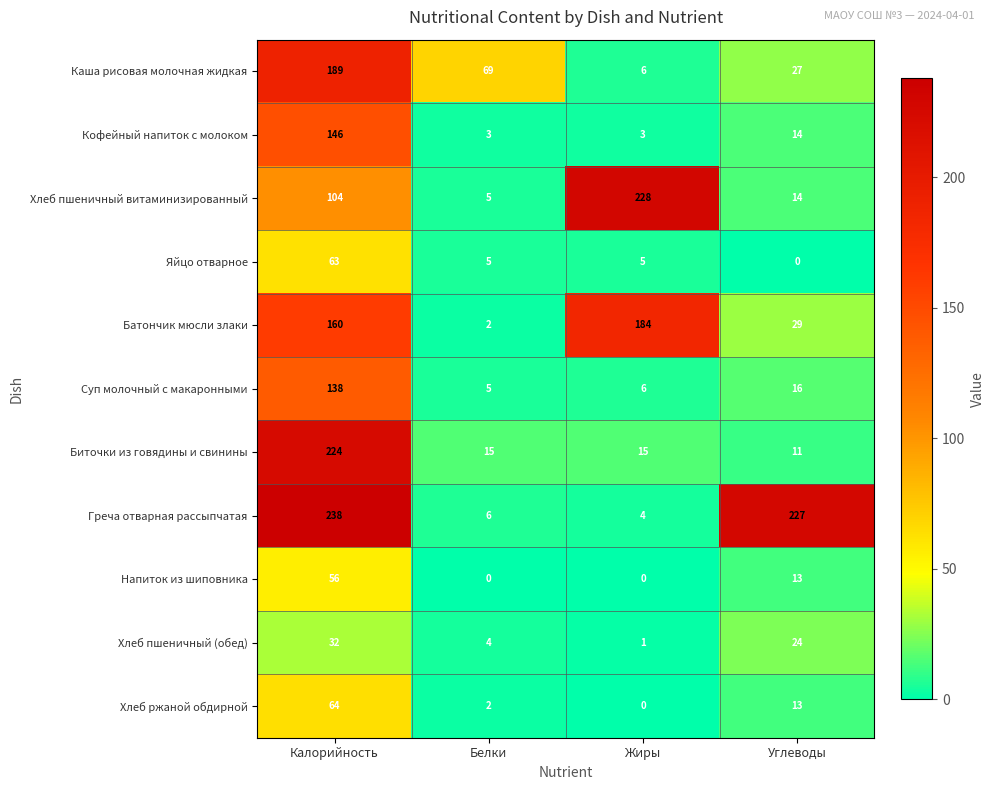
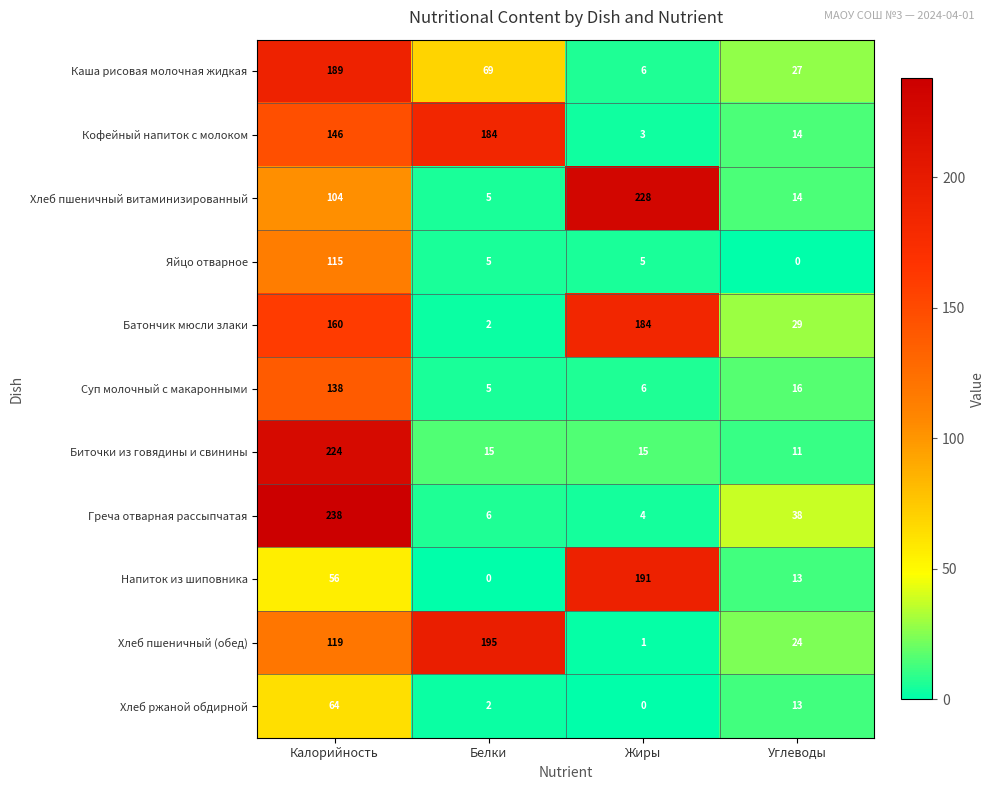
Кофейный напиток с молоком, Белки: 3 -> 184
Яйцо отварное, Калорийность: 63 -> 115
Греча отварная рассыпчатая, Углеводы: 227 -> 38
Напиток из шиповника, Жиры: 0 -> 191
Хлеб пшеничный (обед), Калорийность: 32 -> 119
Хлеб пшеничный (обед), Белки: 4 -> 195
